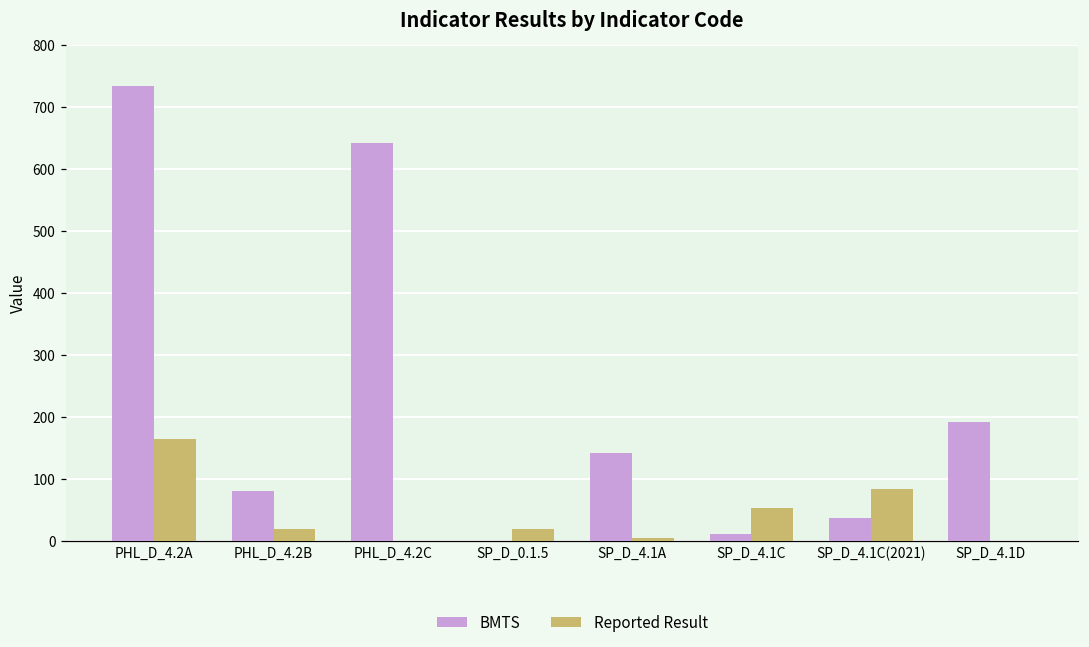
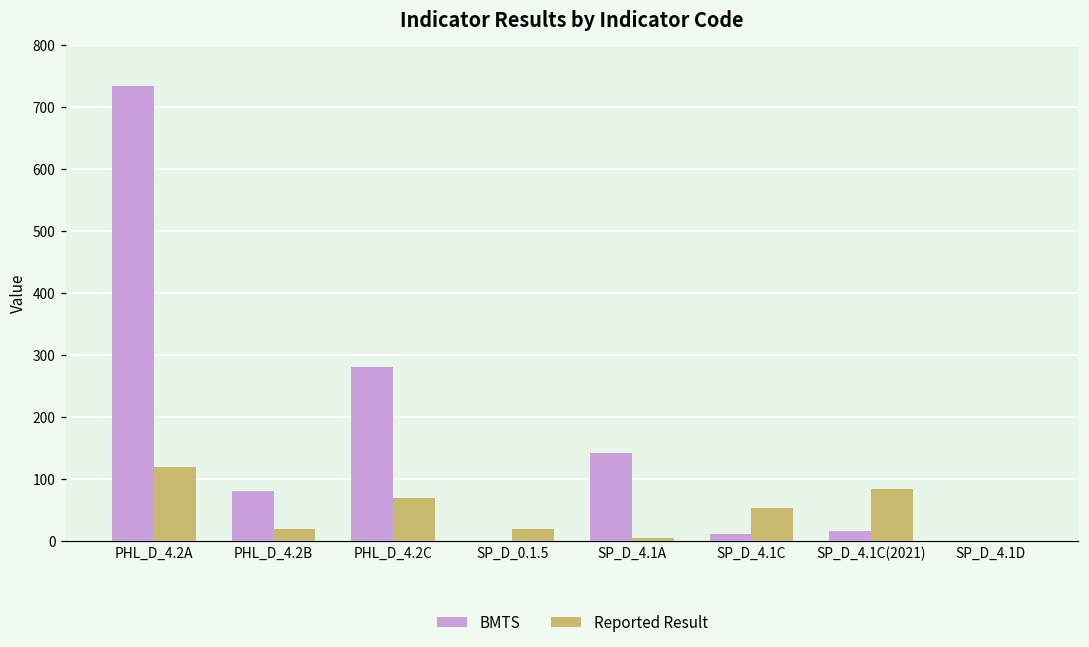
Reported Result, PHL_D_4.2A: 170 -> 120
BMTS, PHL_D_4.2C: 640 -> 280
Reported Result, PHL_D_4.2C: 0 -> 70
BMTS, SP_D_4.1C(2021): 40 -> 20
BMTS, SP_D_4.1D: 190 -> 0
